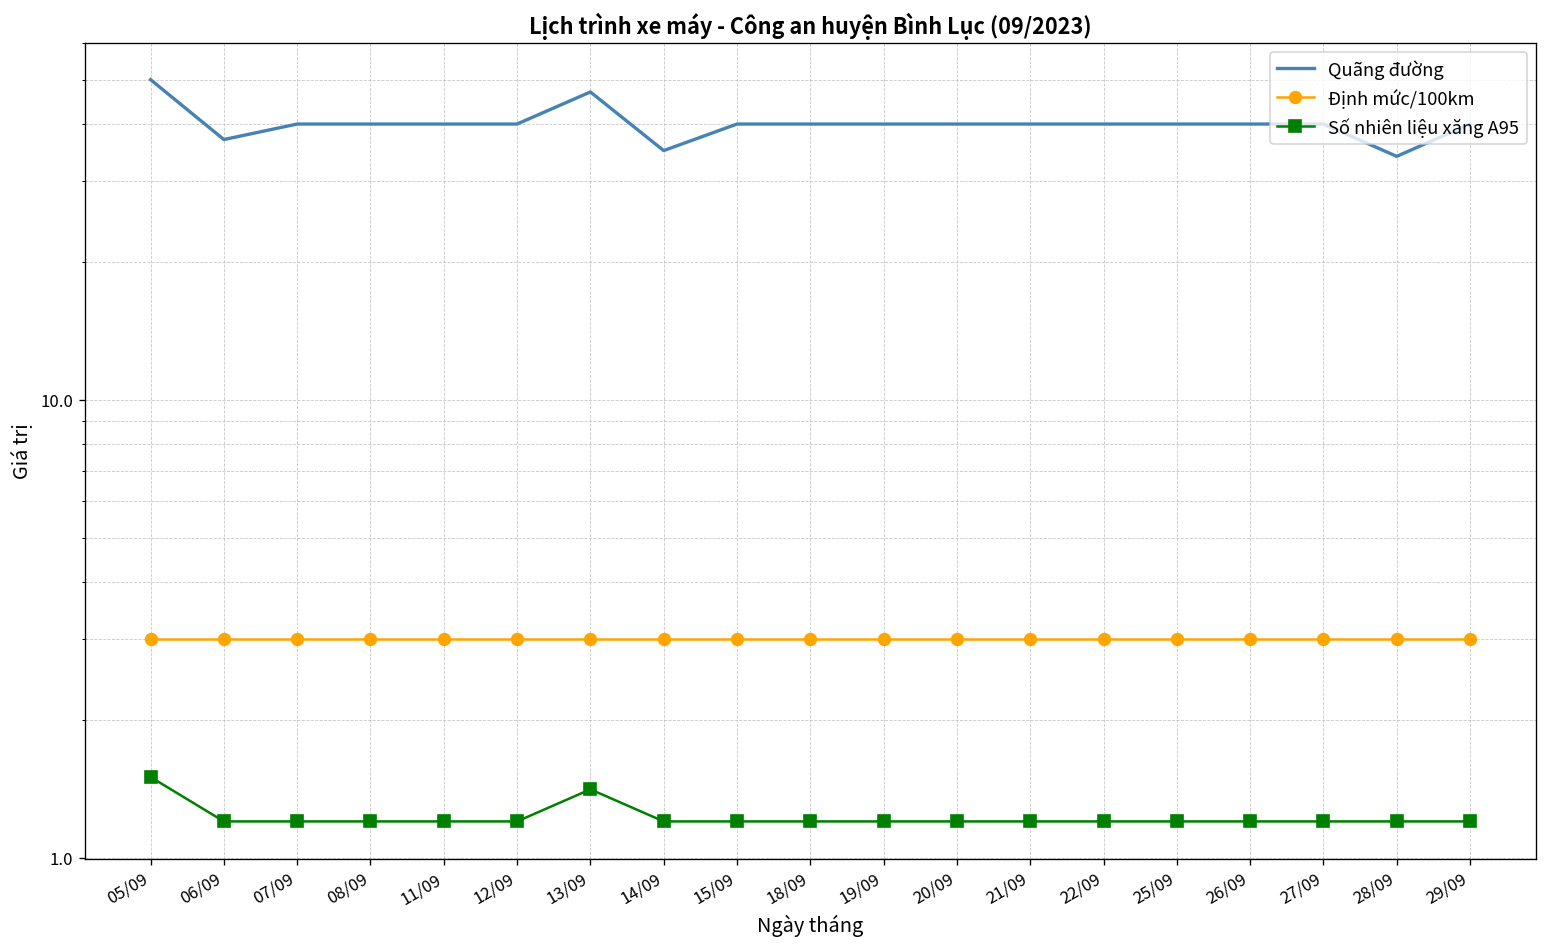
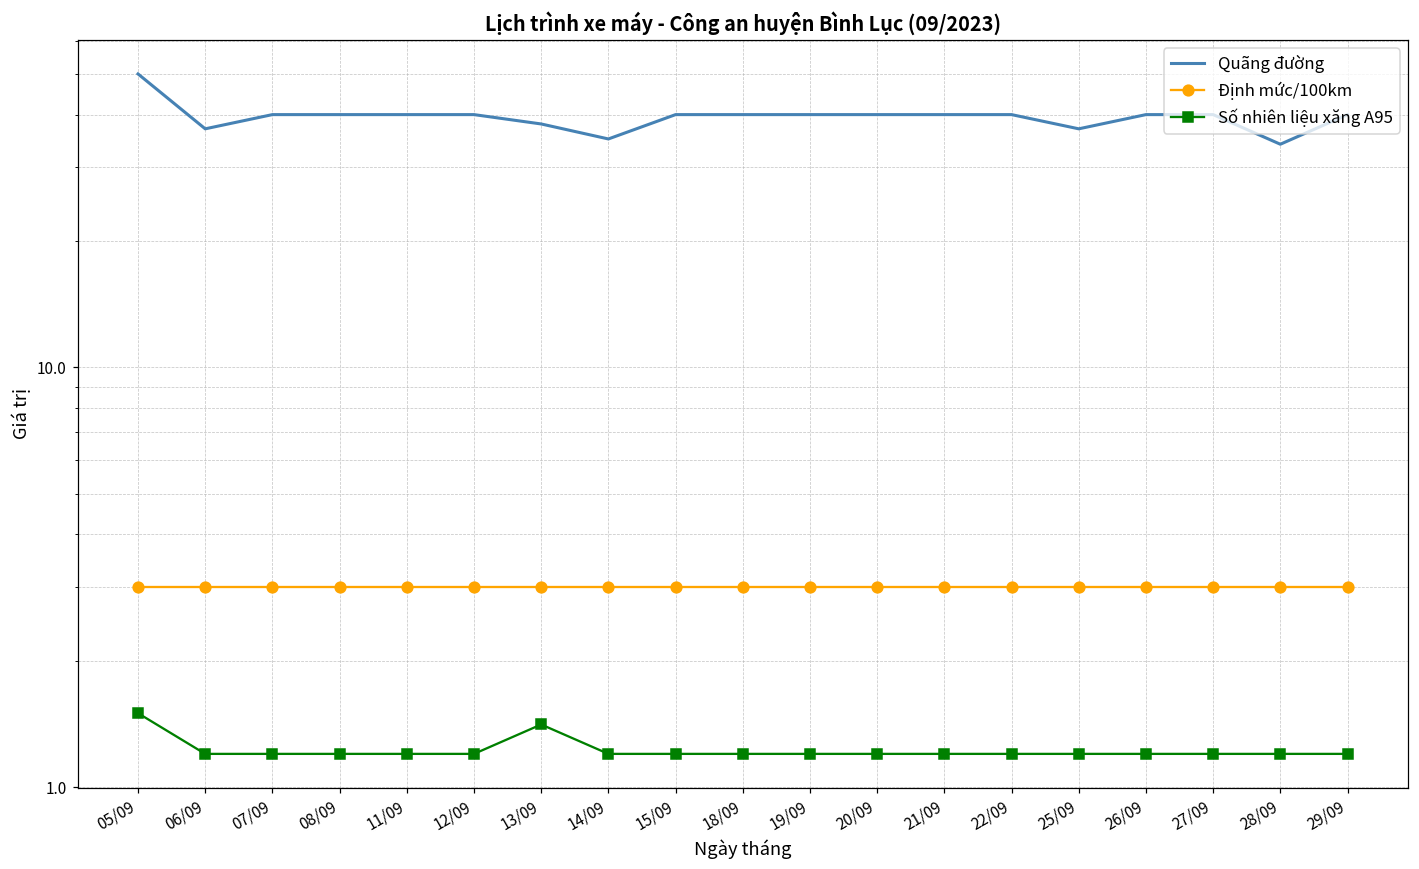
Quãng đường, 13/09: 47 -> 38
Quãng đường, 25/09: 40 -> 37
